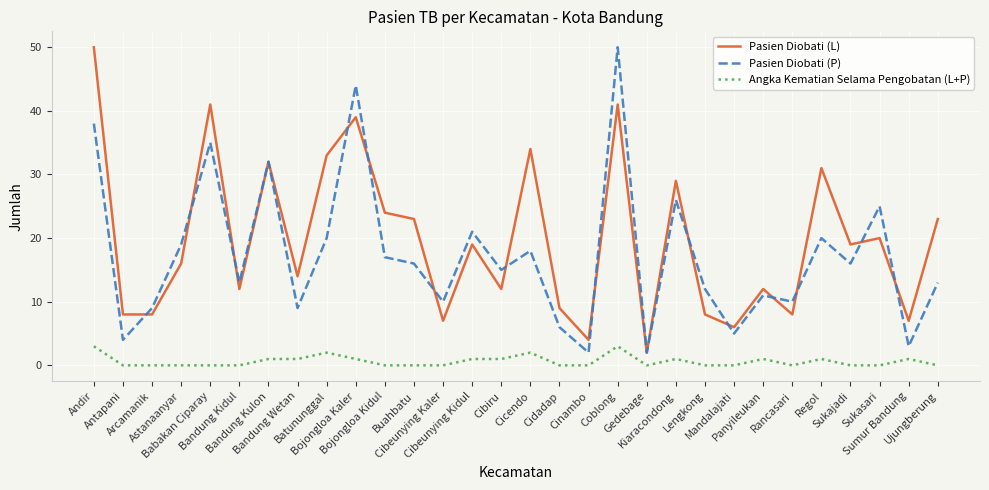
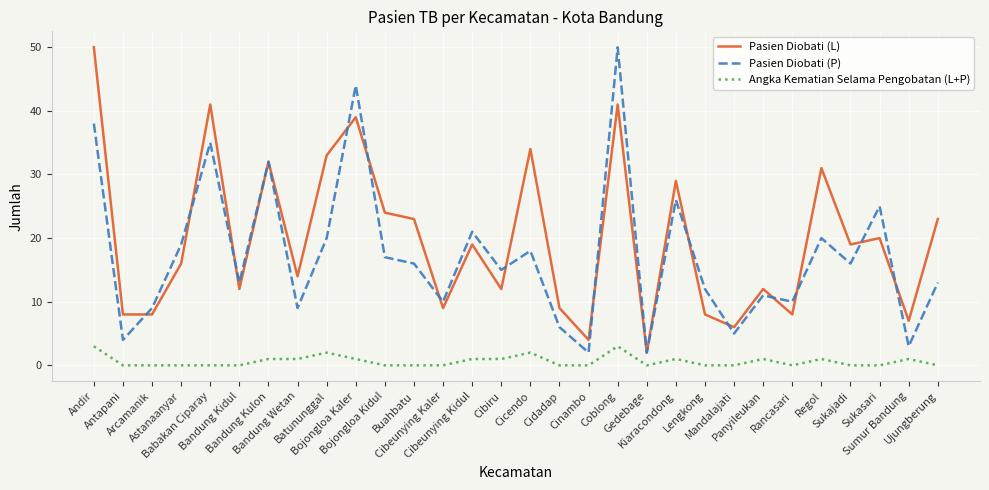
Pasien Diobati (L), Cibeunying Kaler: 7 -> 9
